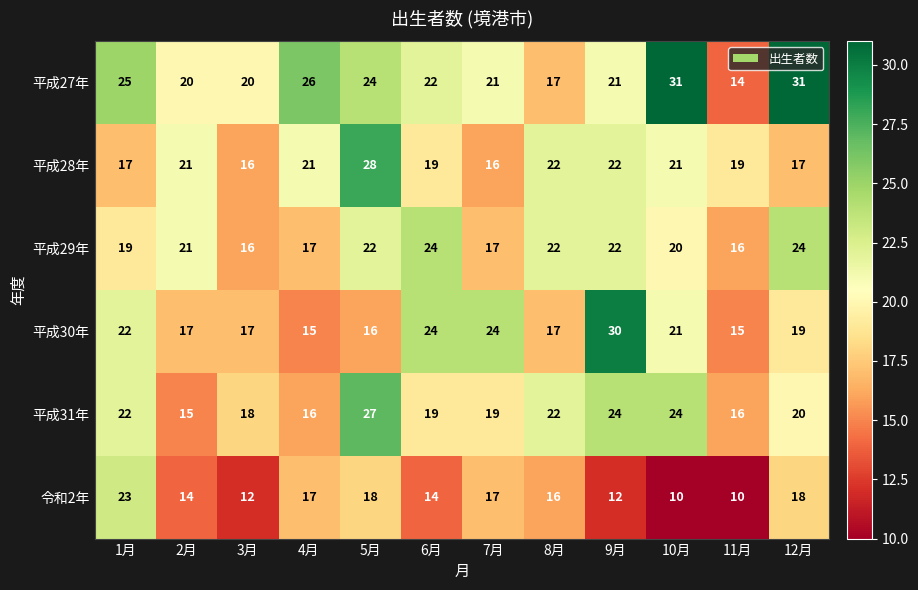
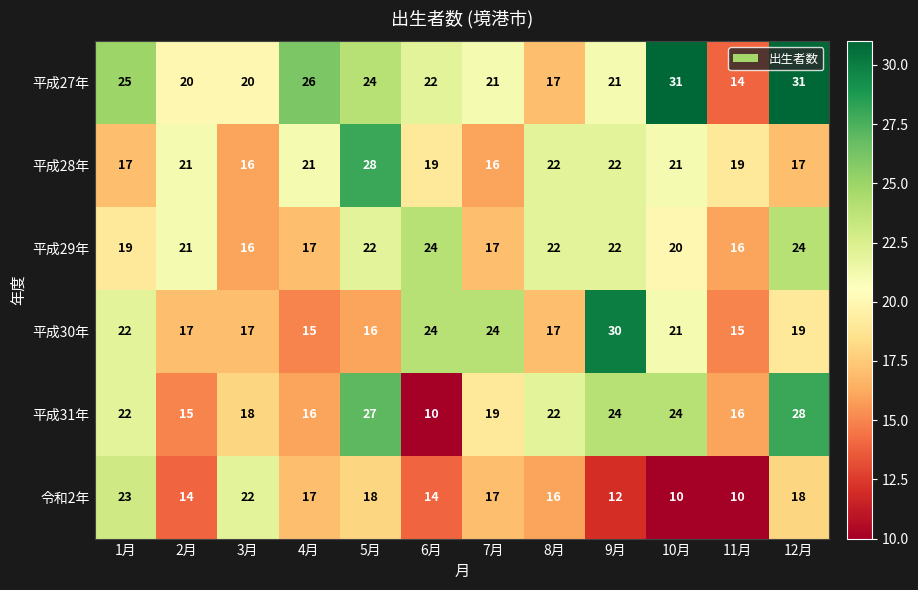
平成31年, 6月: 19 -> 10
平成31年, 12月: 20 -> 28
令和2年, 3月: 12 -> 22
